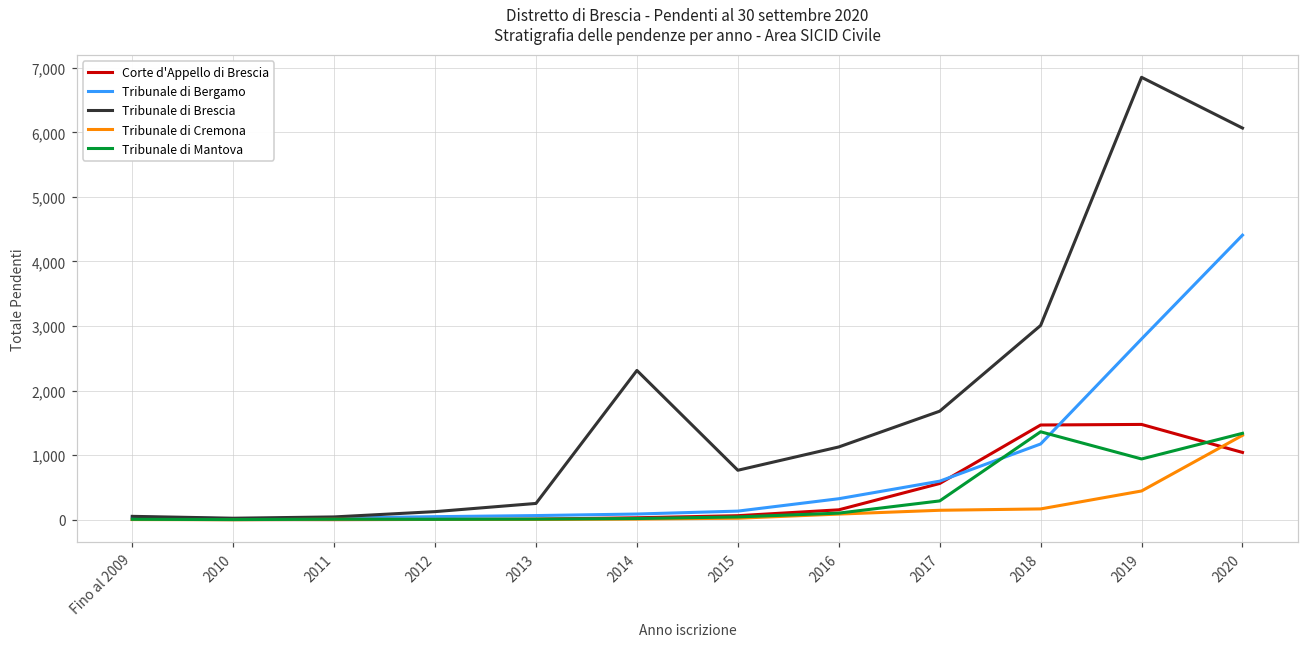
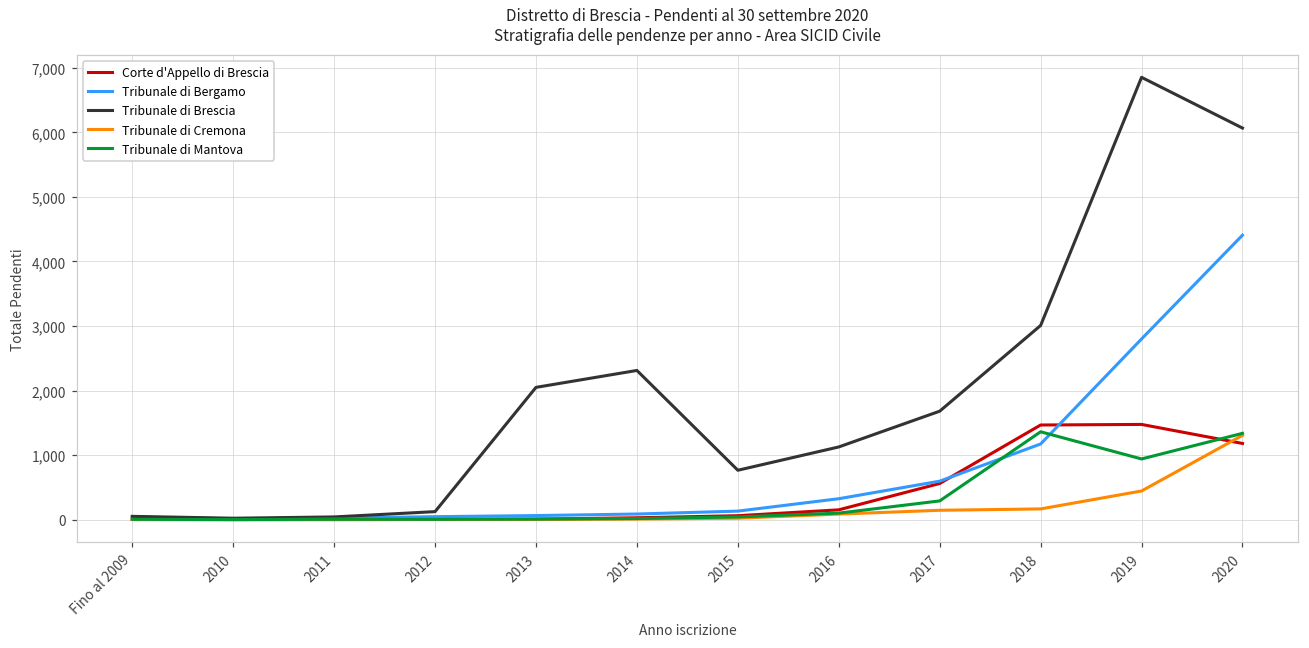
Tribunale di Brescia, 2013: 300 -> 2,100
Corte d'Appello di Brescia, 2020: 1,000 -> 1,200
